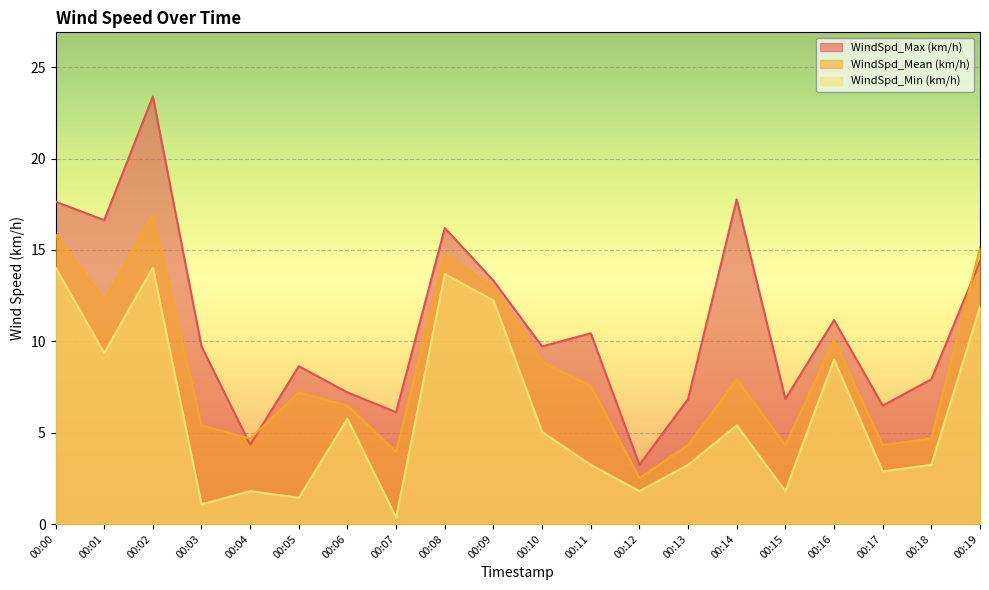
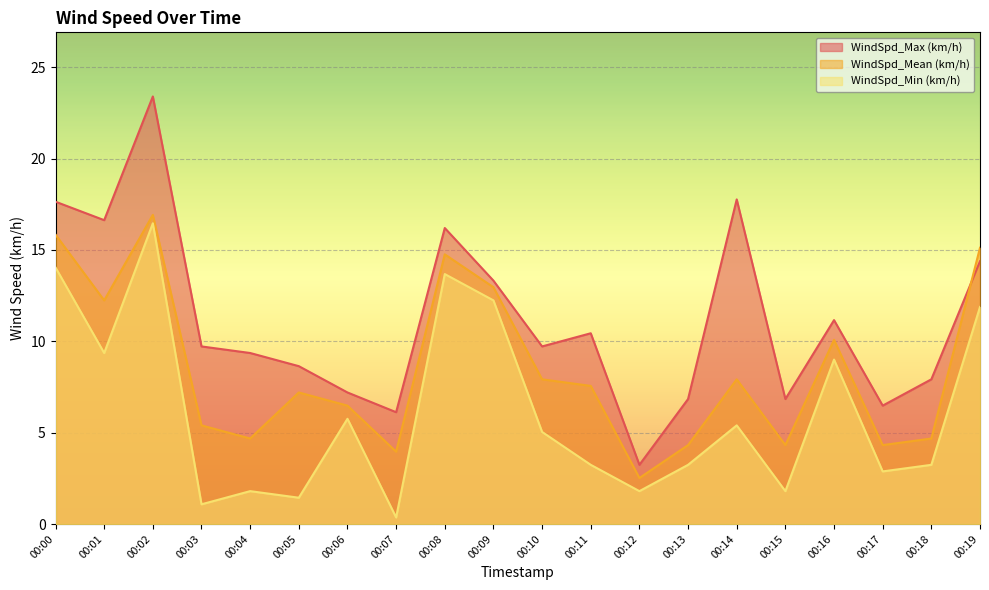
WindSpd_Min (km/h), 00:02: 14.0 -> 16.5
WindSpd_Max (km/h), 00:04: 4.3 -> 9.4
WindSpd_Mean (km/h), 00:10: 8.9 -> 7.9
